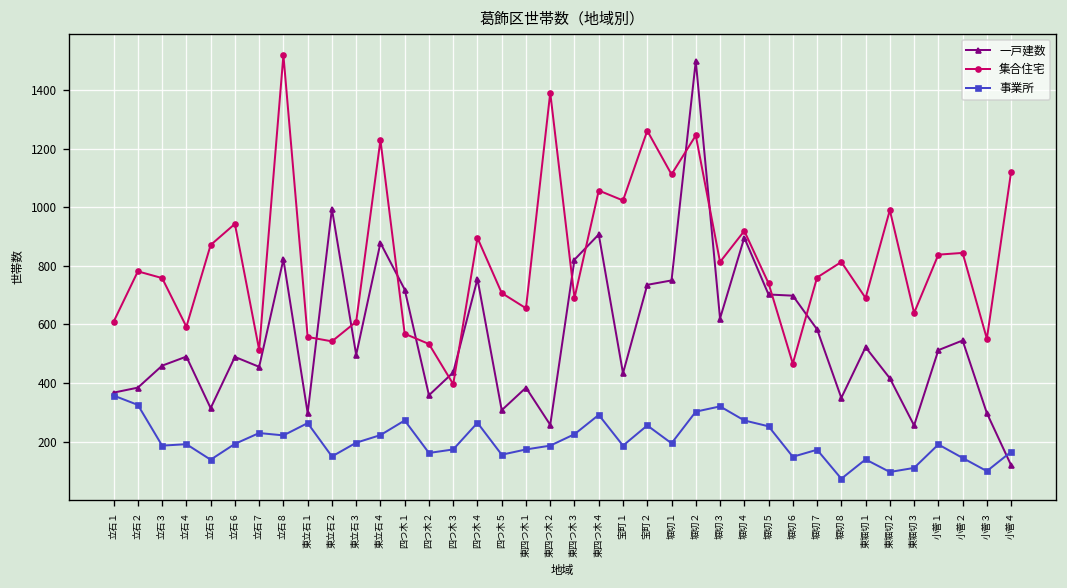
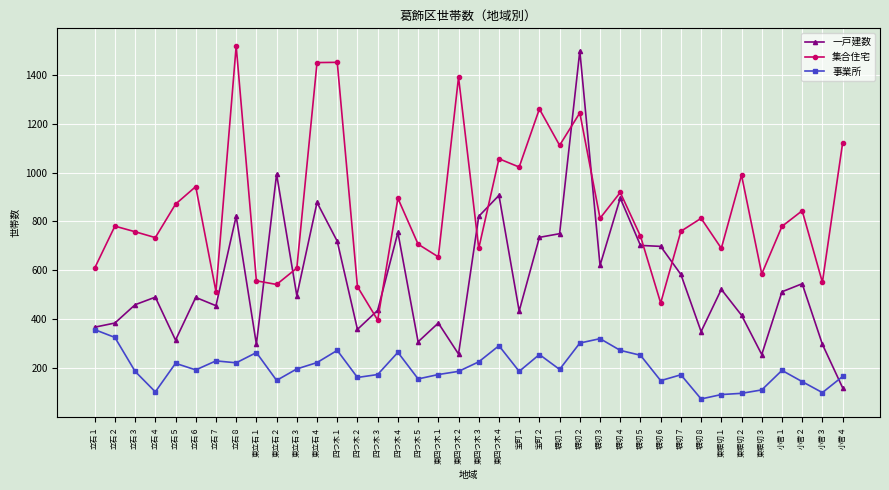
集合住宅, 立石４: 590 -> 730
事業所, 立石４: 190 -> 100
事業所, 立石５: 140 -> 220
集合住宅, 東立石４: 1230 -> 1450
集合住宅, 四つ木１: 570 -> 1450
事業所, 東堀切１: 140 -> 90
集合住宅, 東堀切３: 640 -> 590
集合住宅, 小菅１: 840 -> 780
